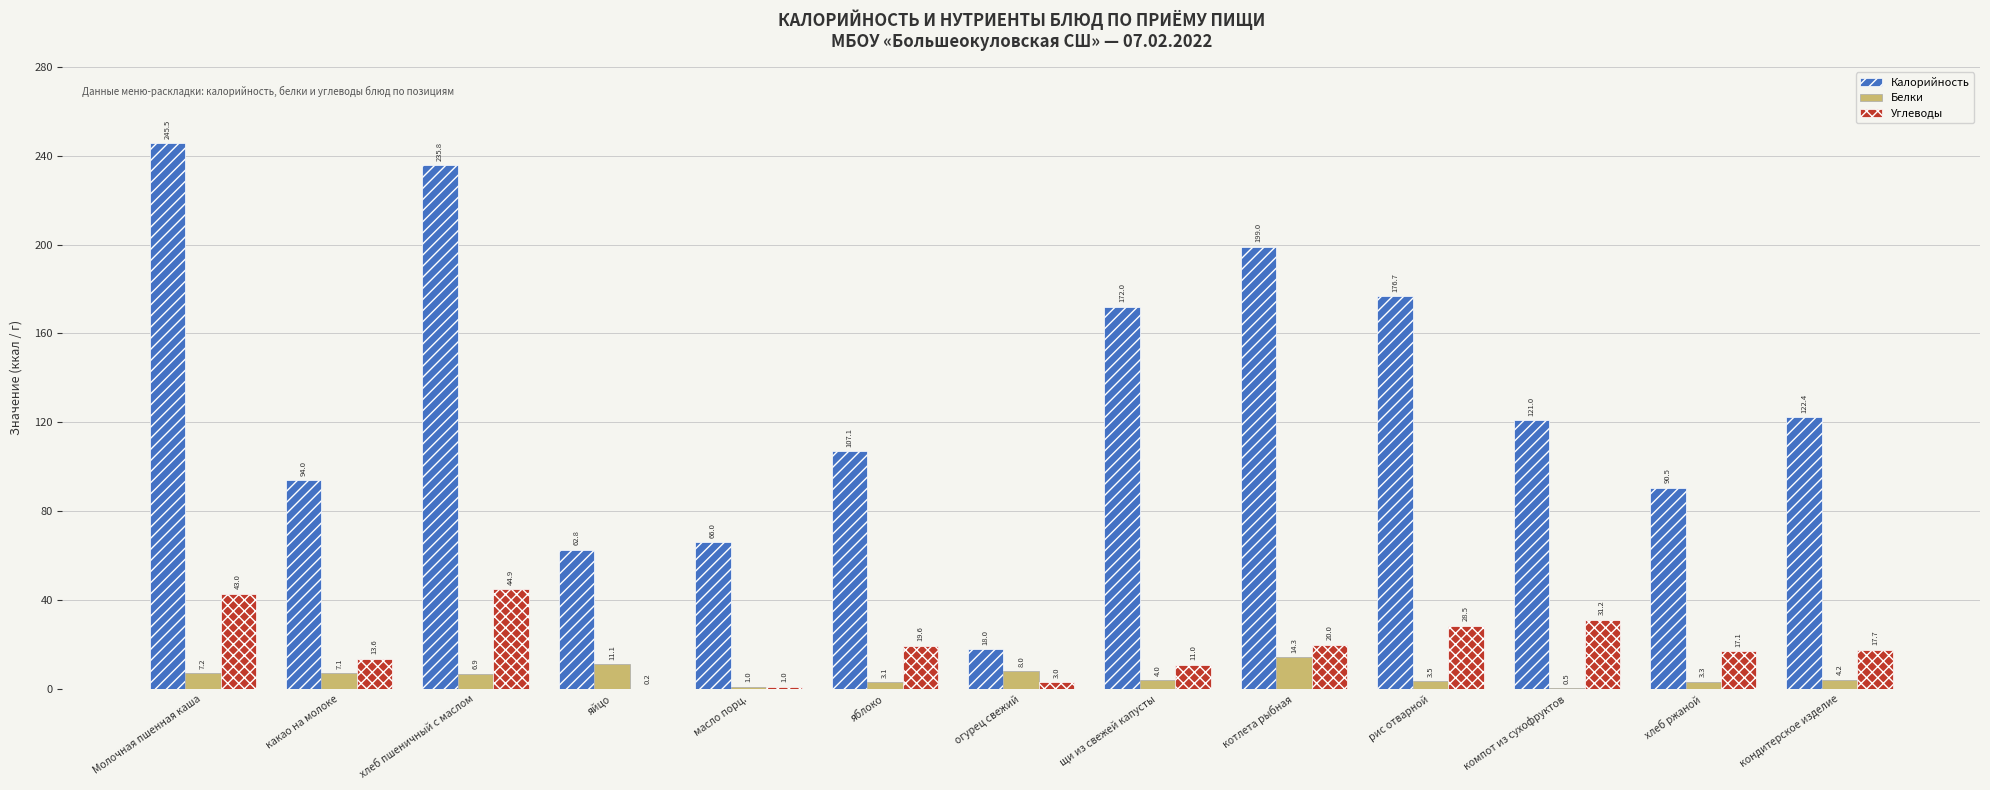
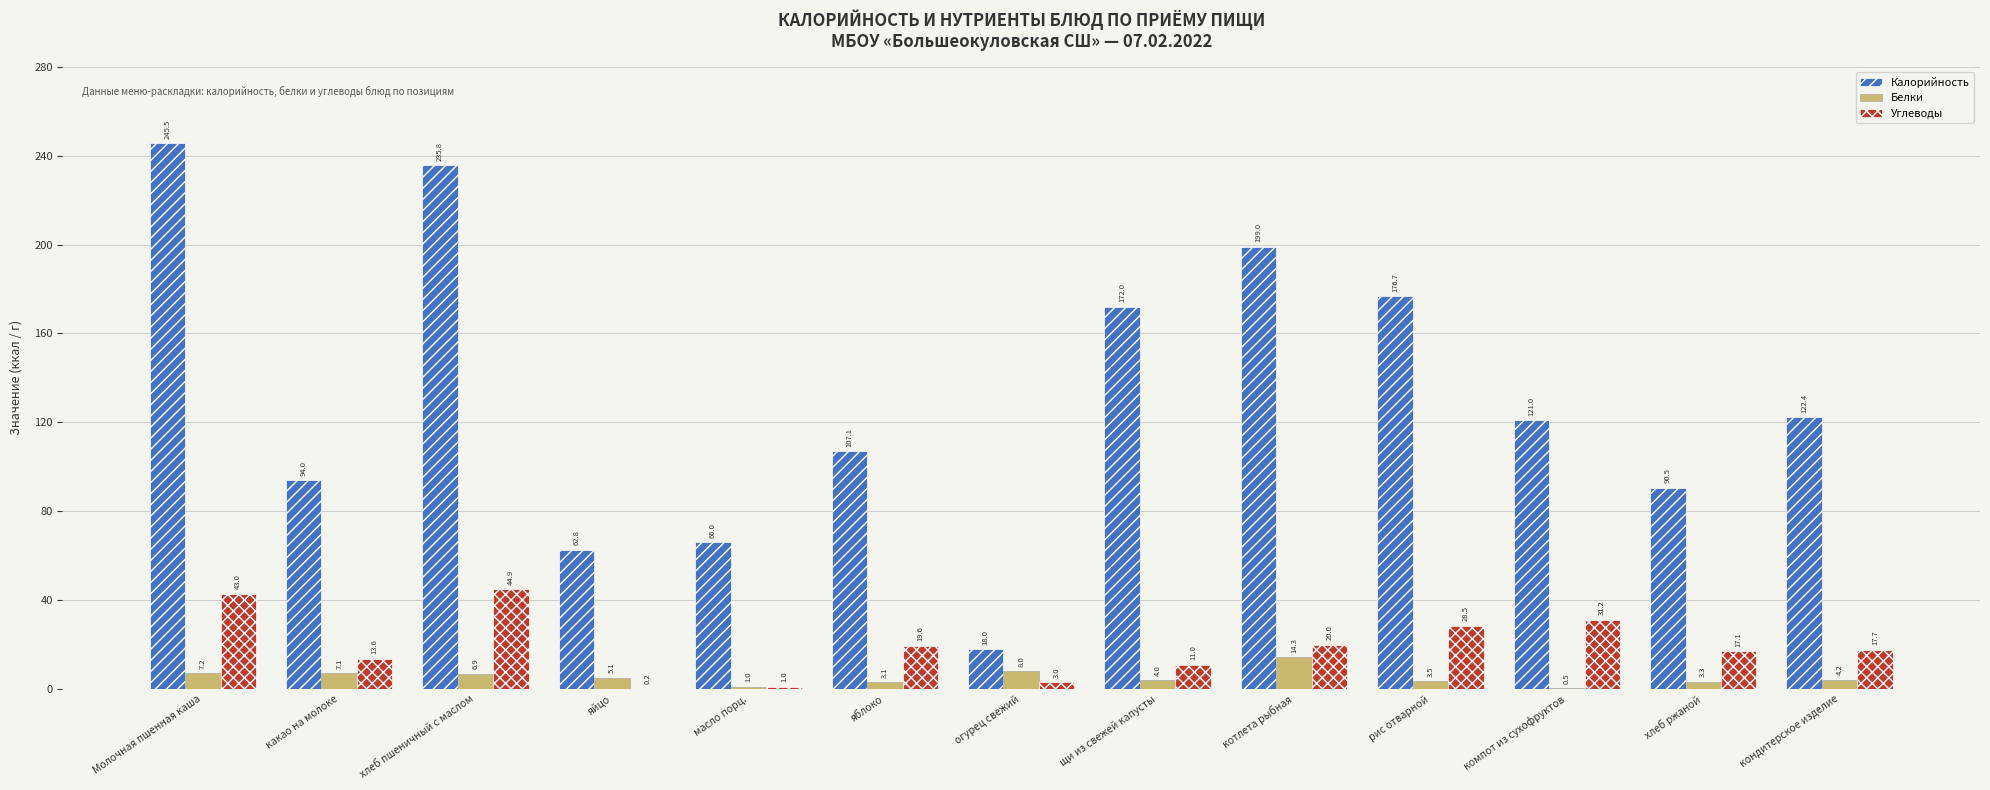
Белки, яйцо: 11.1 -> 5.1
